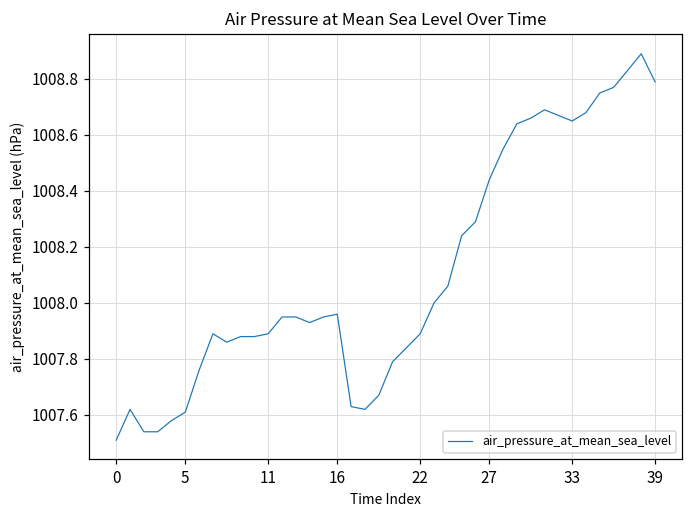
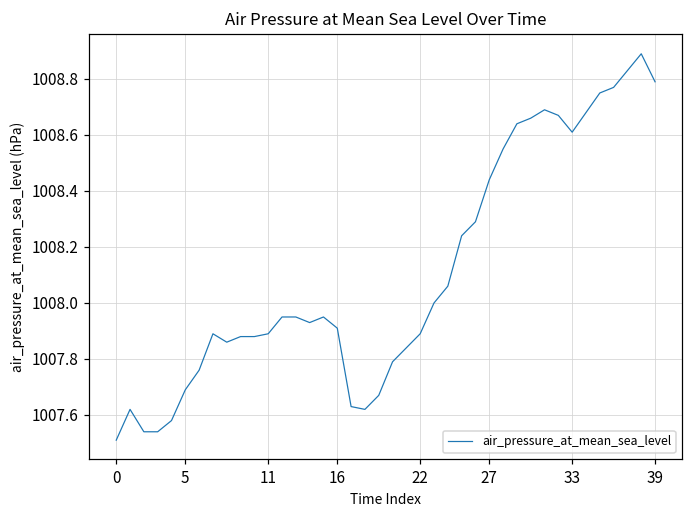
5: 1007.61 -> 1007.69
16: 1007.96 -> 1007.91
33: 1008.65 -> 1008.61
